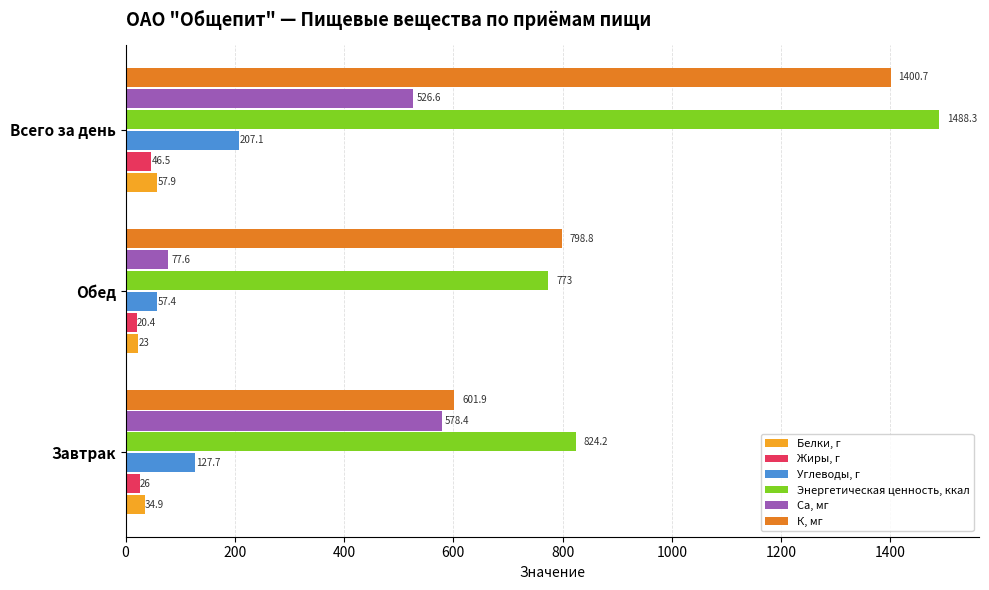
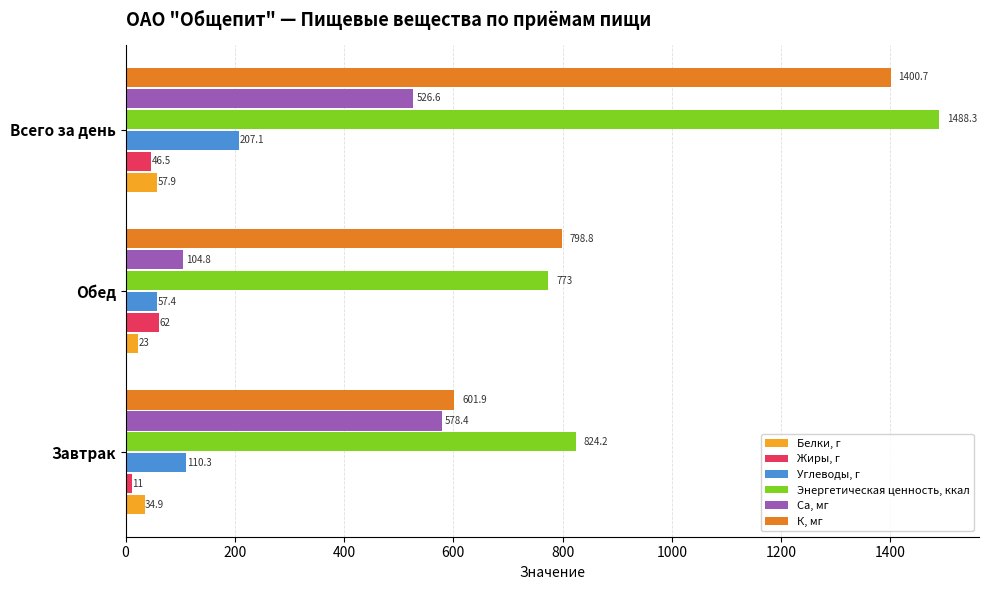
Са, мг, Обед: 77.6 -> 104.8
Жиры, г, Обед: 20.4 -> 62
Углеводы, г, Завтрак: 127.7 -> 110.3
Жиры, г, Завтрак: 26 -> 11
